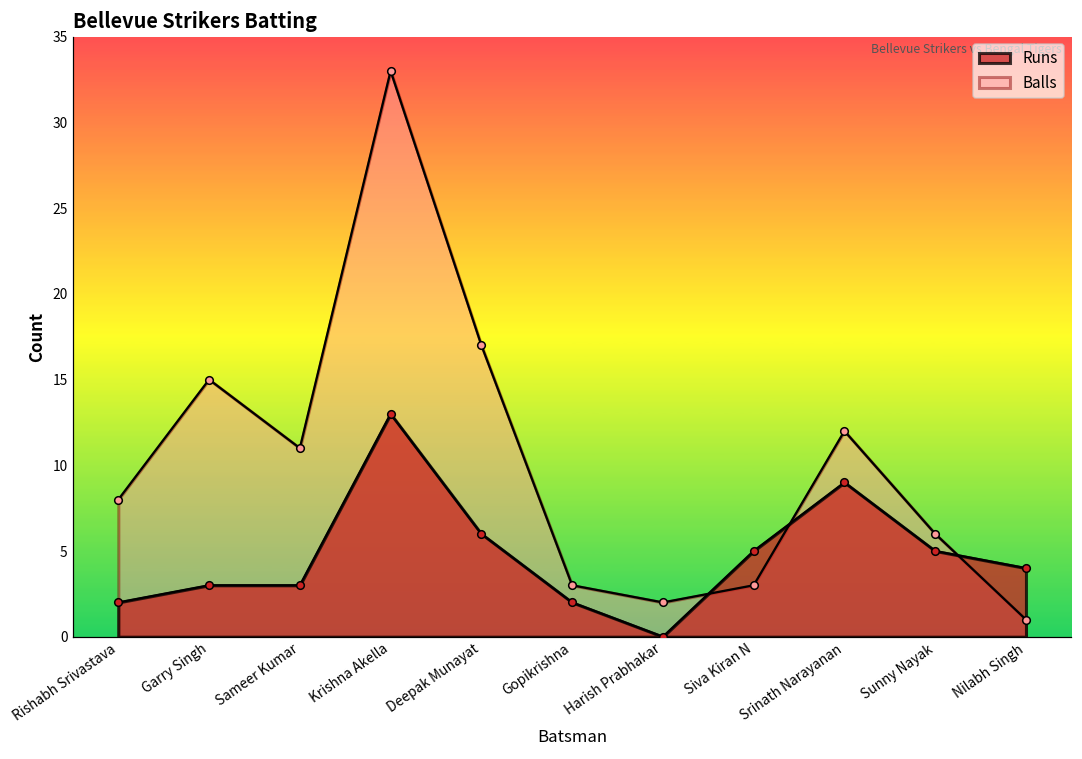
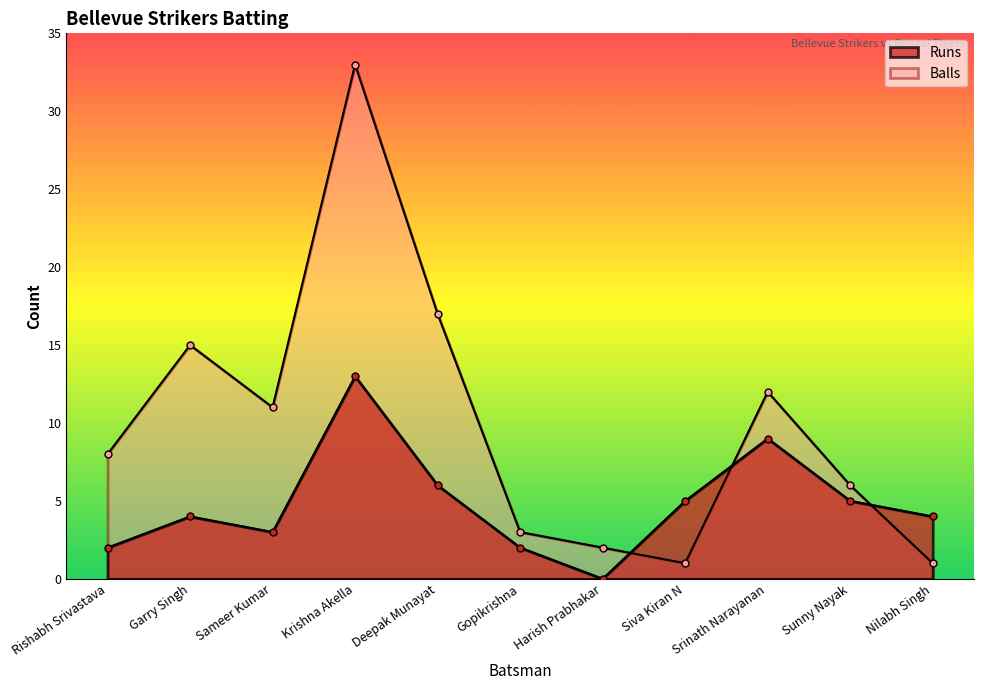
Runs, Garry Singh: 3 -> 4
Balls, Siva Kiran N: 3 -> 1
